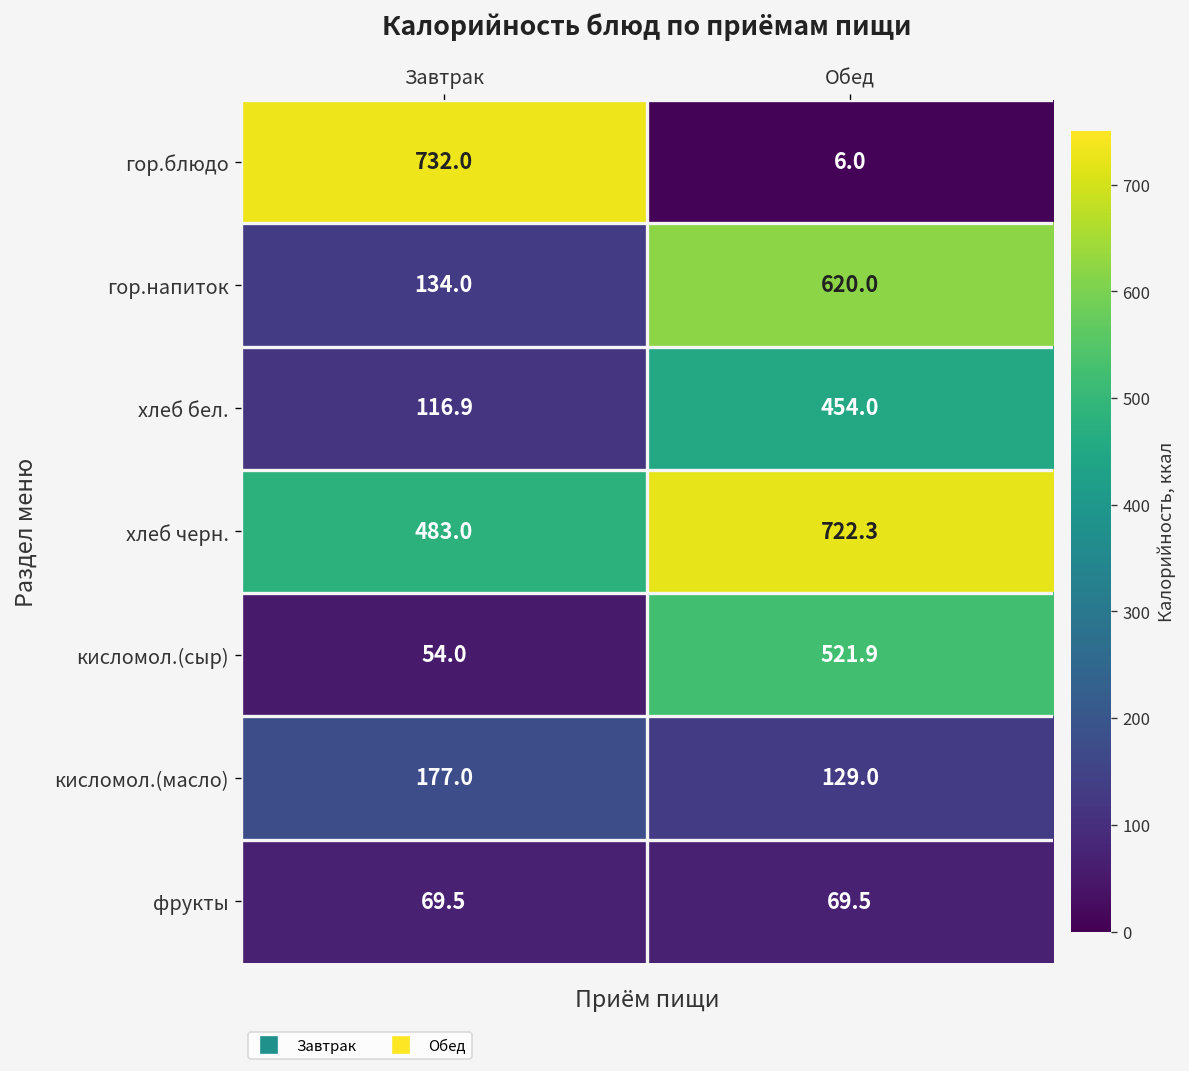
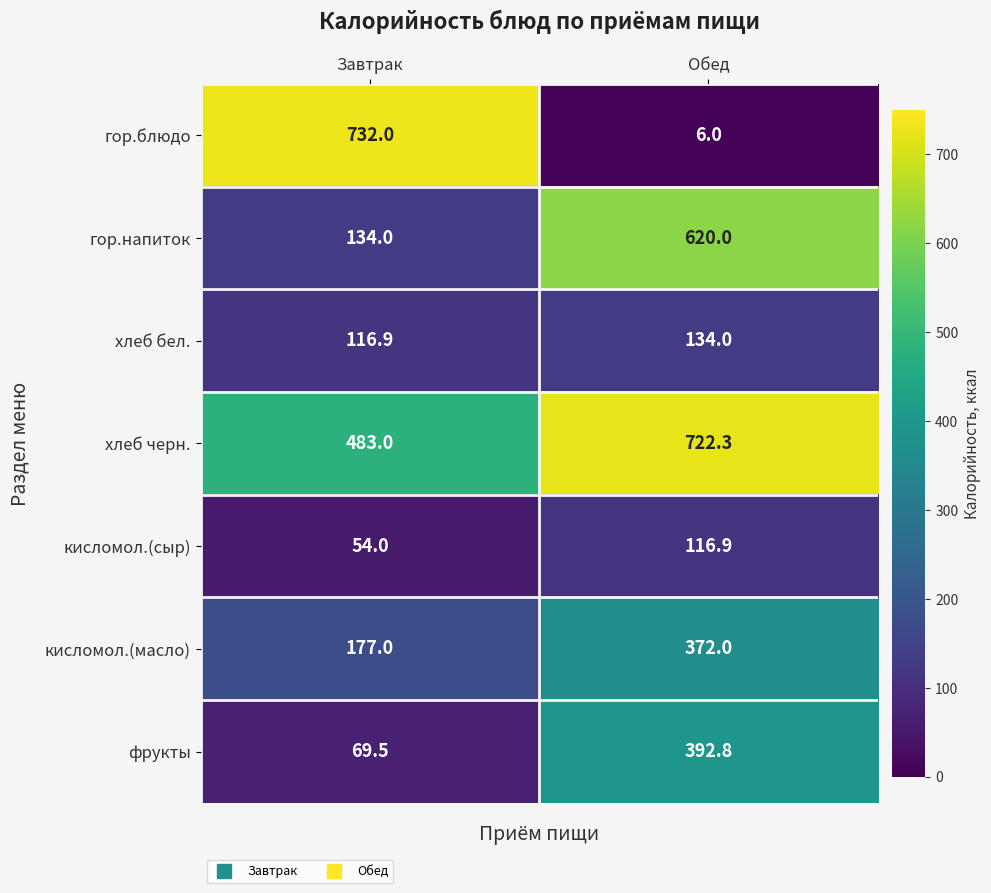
хлеб бел., Обед: 454.0 -> 134.0
кисломол.(сыр), Обед: 521.9 -> 116.9
кисломол.(масло), Обед: 129.0 -> 372.0
фрукты, Обед: 69.5 -> 392.8
